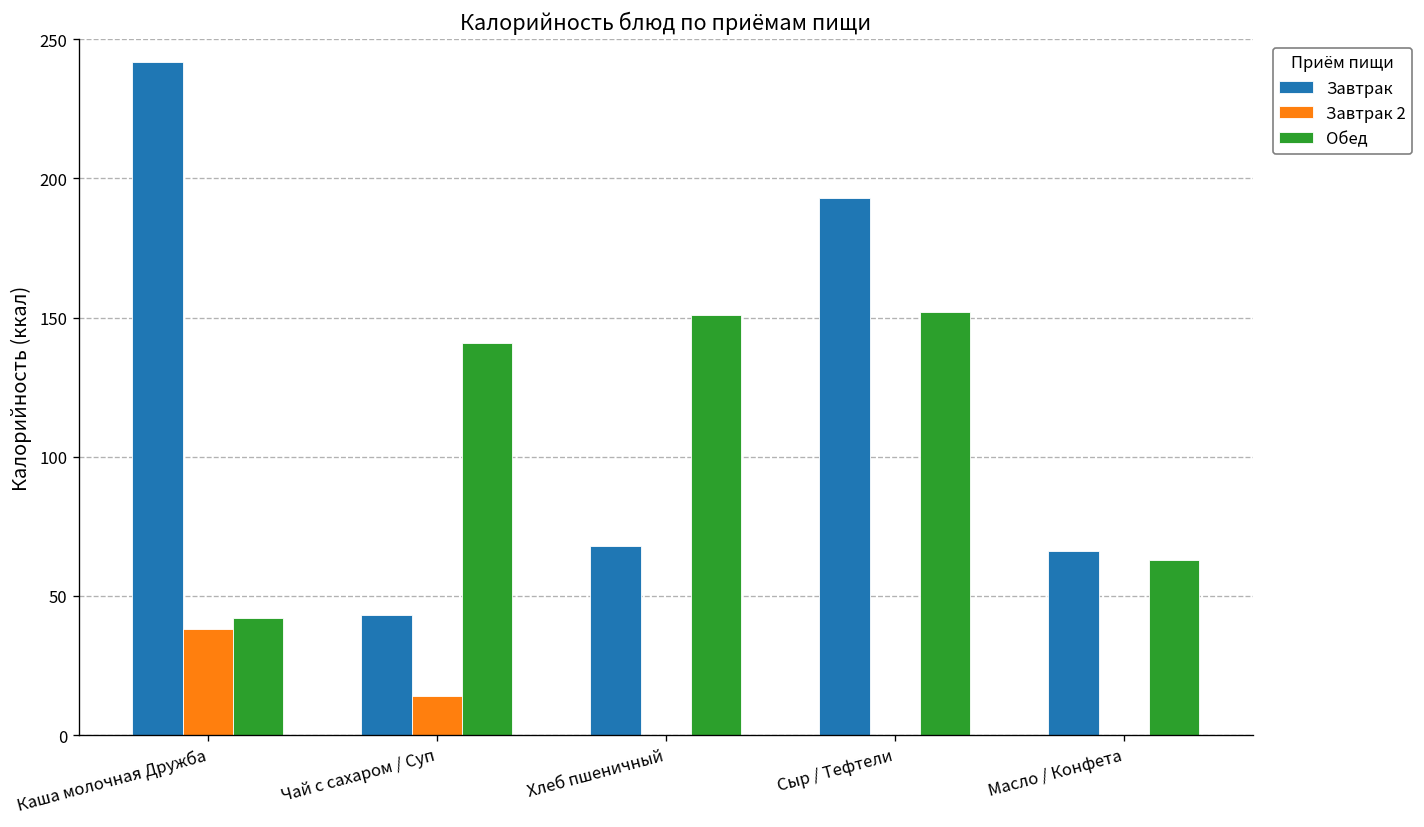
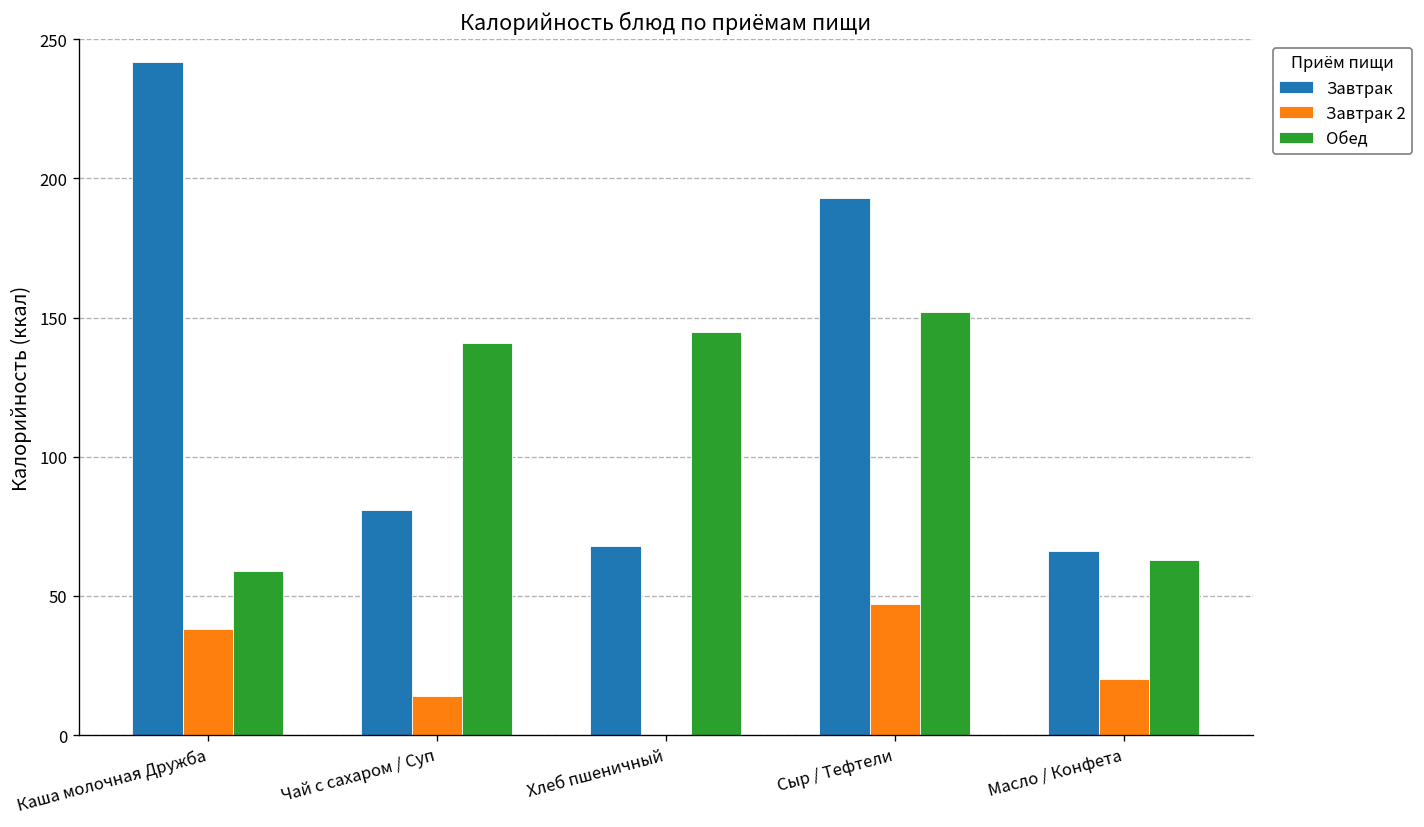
Обед, Каша молочная Дружба: 42 -> 59
Завтрак, Чай с сахаром / Суп: 43 -> 81
Обед, Хлеб пшеничный: 151 -> 145
Завтрак 2, Сыр / Тефтели: 0 -> 47
Завтрак 2, Масло / Конфета: 0 -> 20
